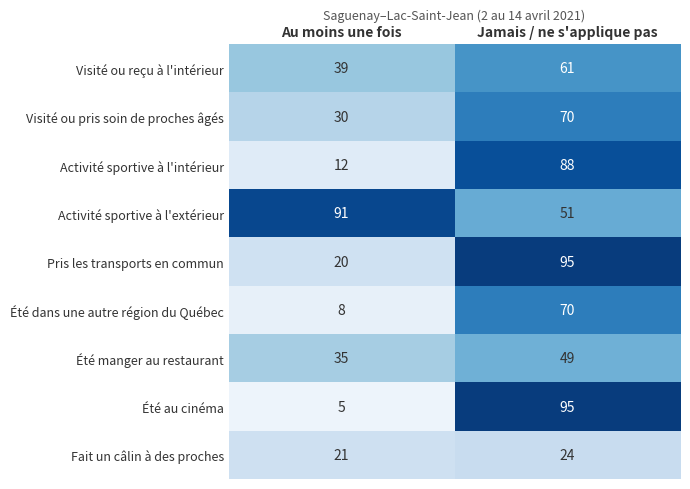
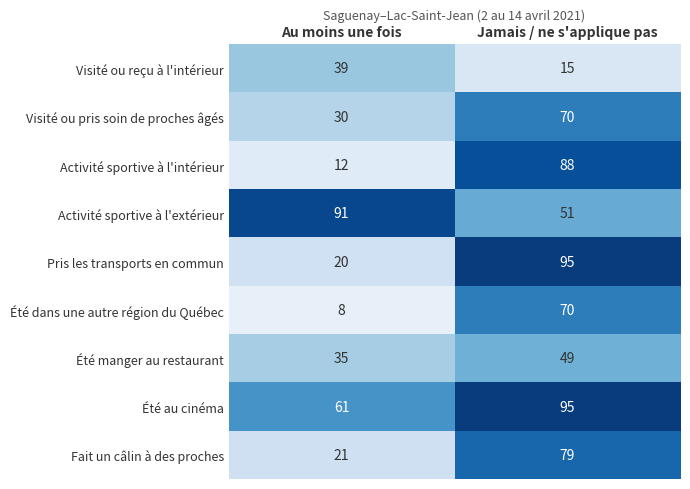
Visité ou reçu à l'intérieur, Jamais / ne s'applique pas: 61 -> 15
Été au cinéma, Au moins une fois: 5 -> 61
Fait un câlin à des proches, Jamais / ne s'applique pas: 24 -> 79
